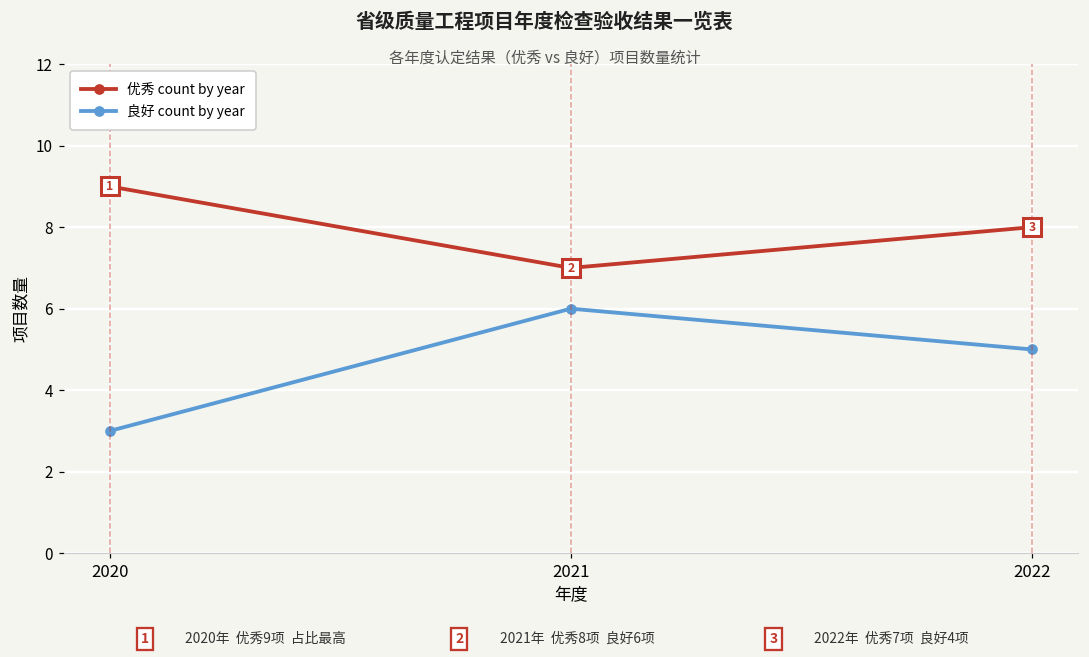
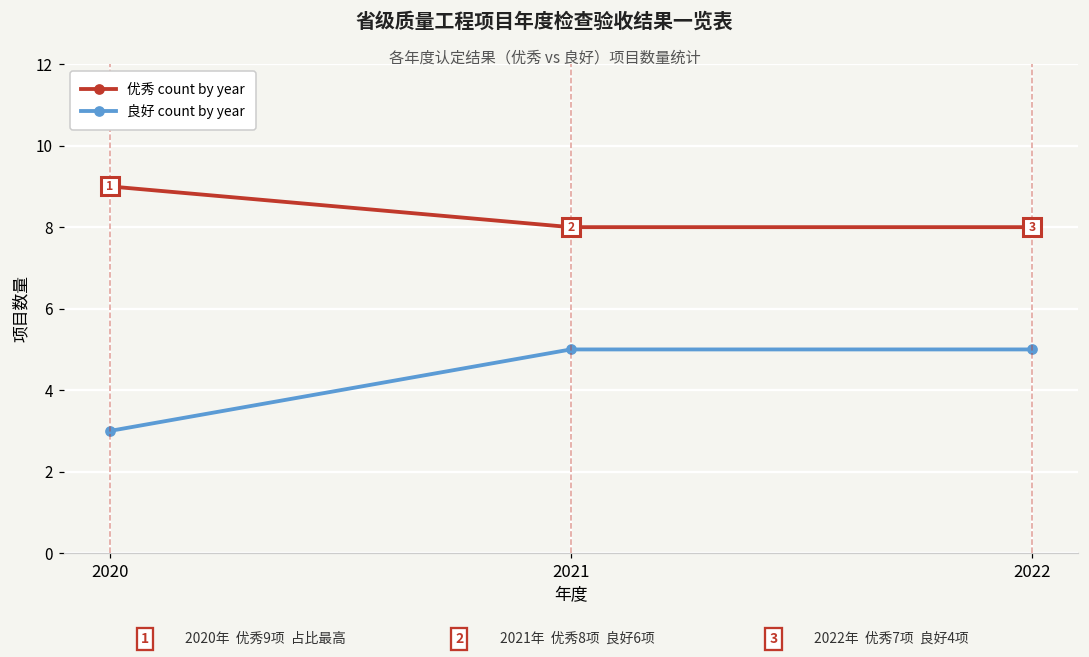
优秀 count by year, 2021: 7 -> 8
良好 count by year, 2021: 6 -> 5
